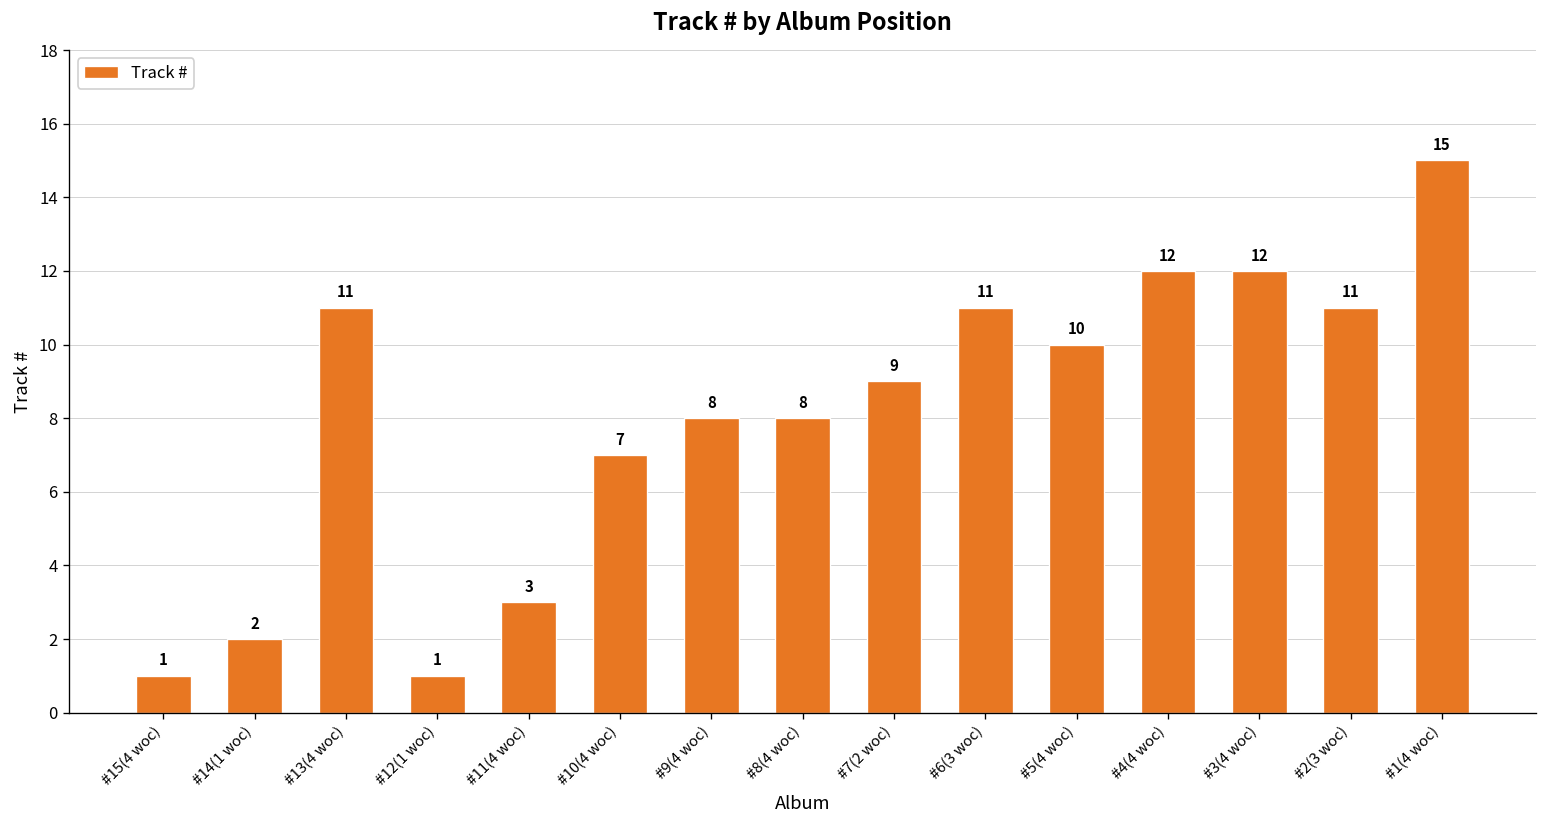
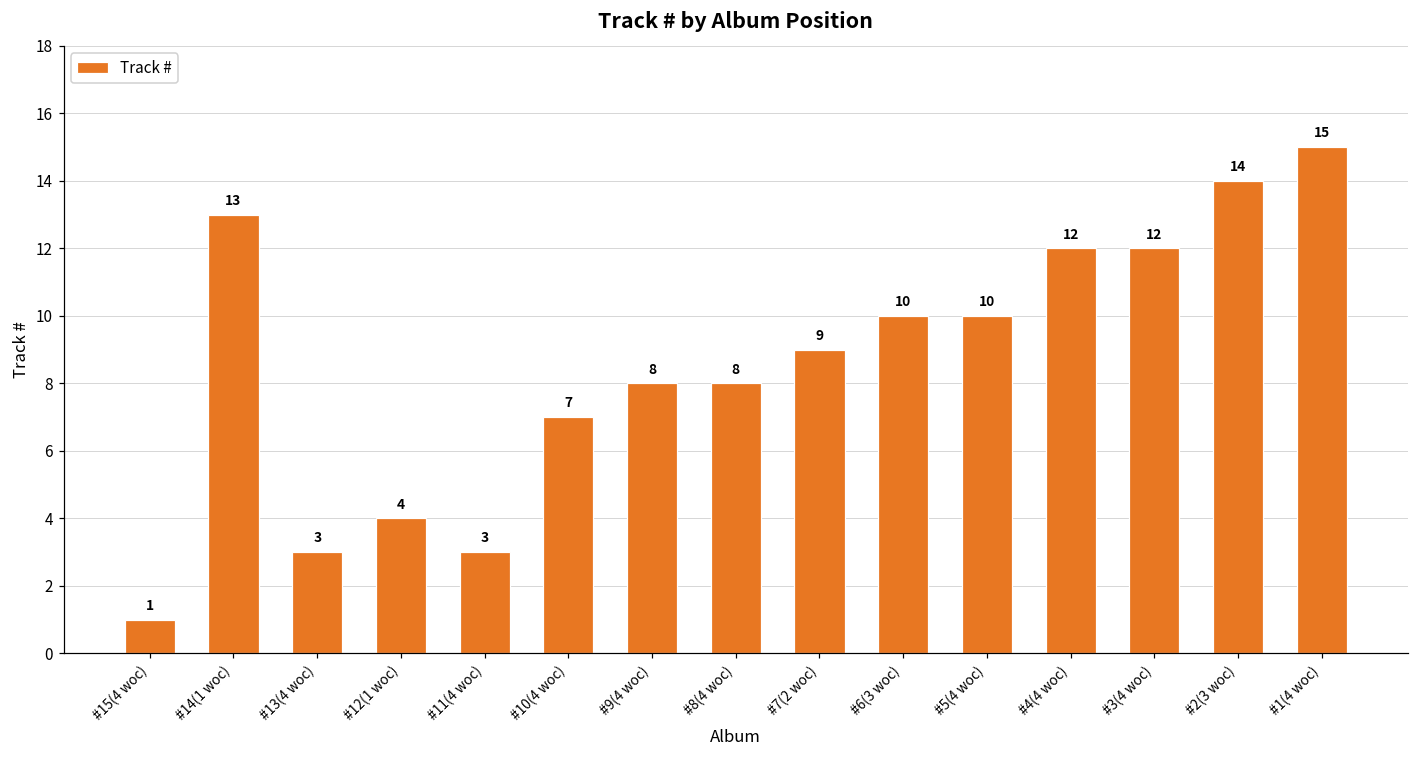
#14(1 woc): 2 -> 13
#13(4 woc): 11 -> 3
#12(1 woc): 1 -> 4
#6(3 woc): 11 -> 10
#2(3 woc): 11 -> 14
